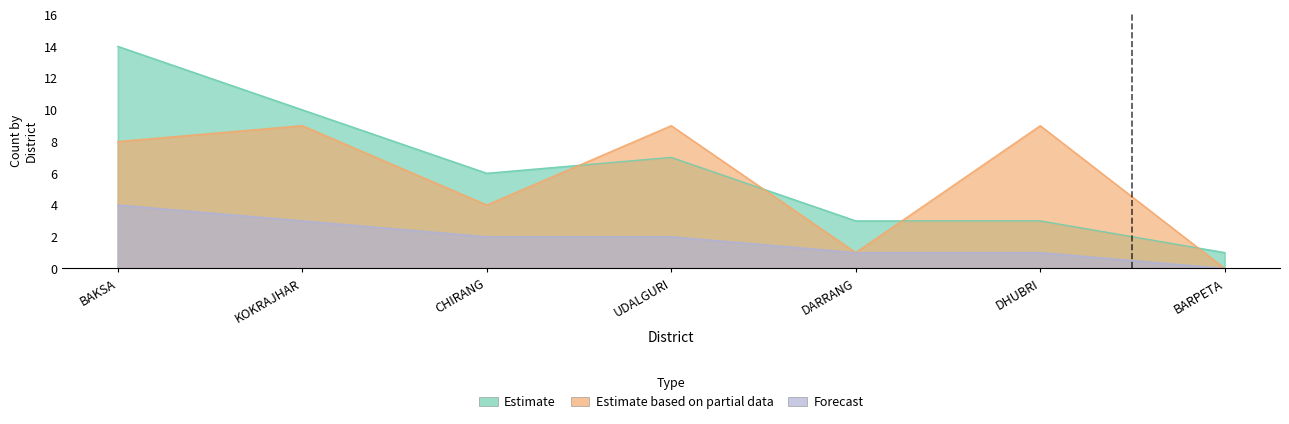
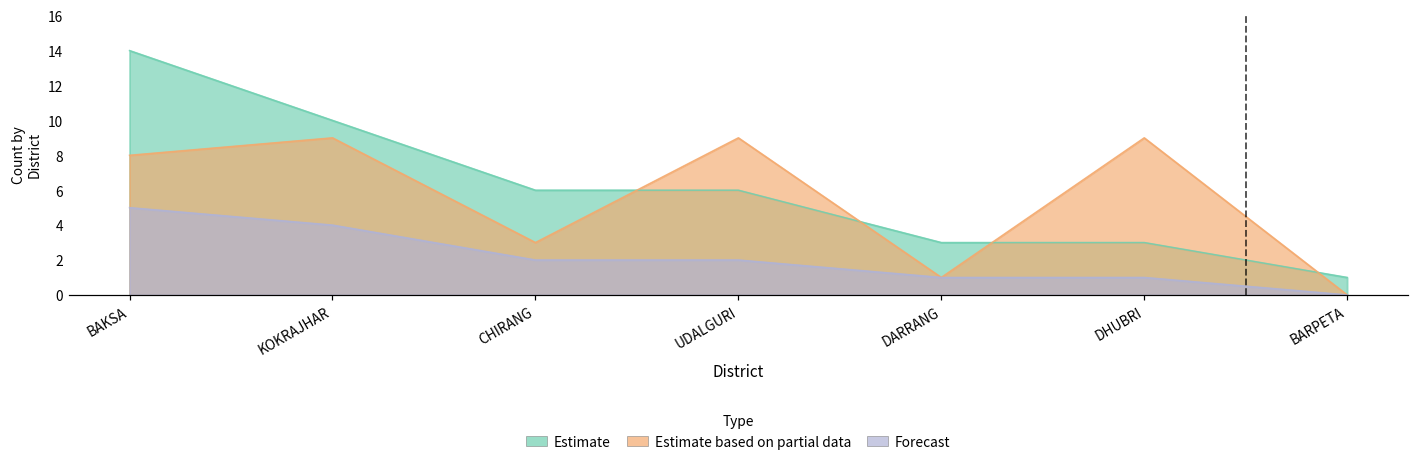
Forecast, BAKSA: 4 -> 5
Forecast, KOKRAJHAR: 3 -> 4
Estimate based on partial data, CHIRANG: 4 -> 3
Estimate, UDALGURI: 7 -> 6
